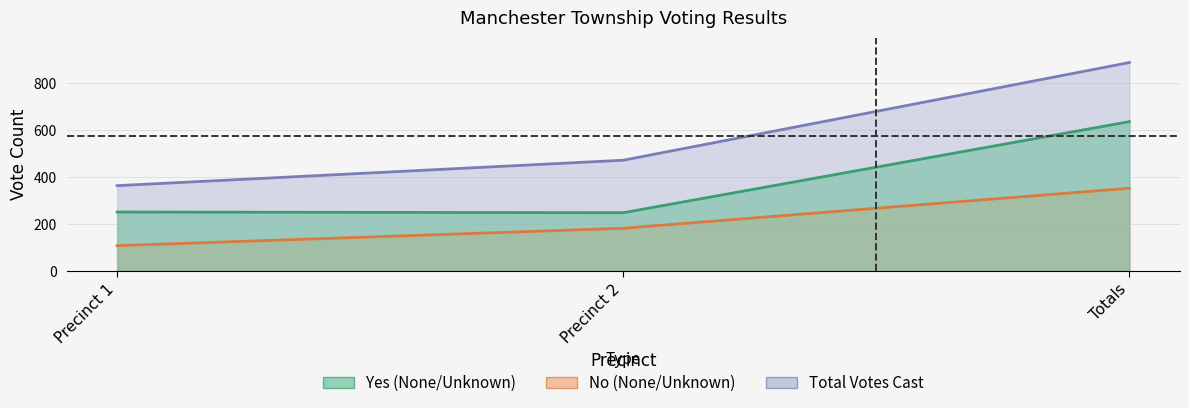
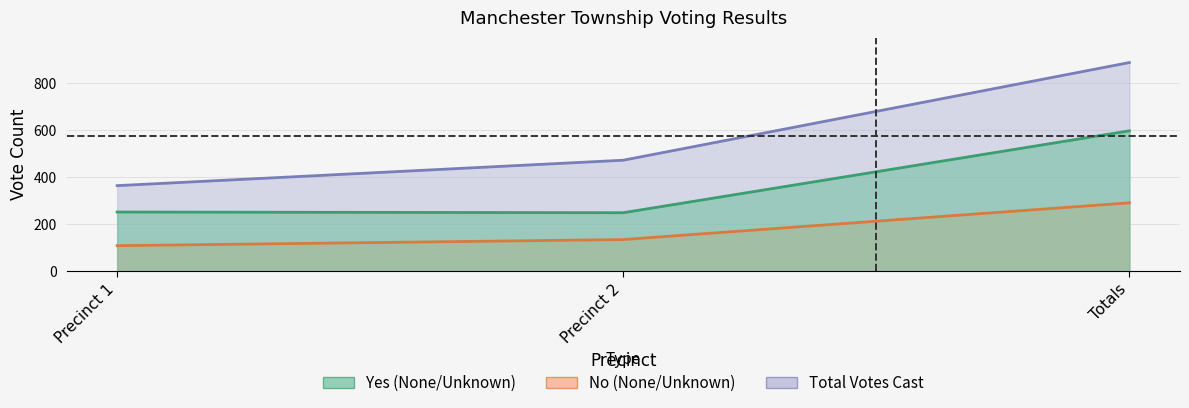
No (None/Unknown), Precinct 2: 180 -> 130
No (None/Unknown), Totals: 350 -> 290
Yes (None/Unknown), Totals: 640 -> 600
